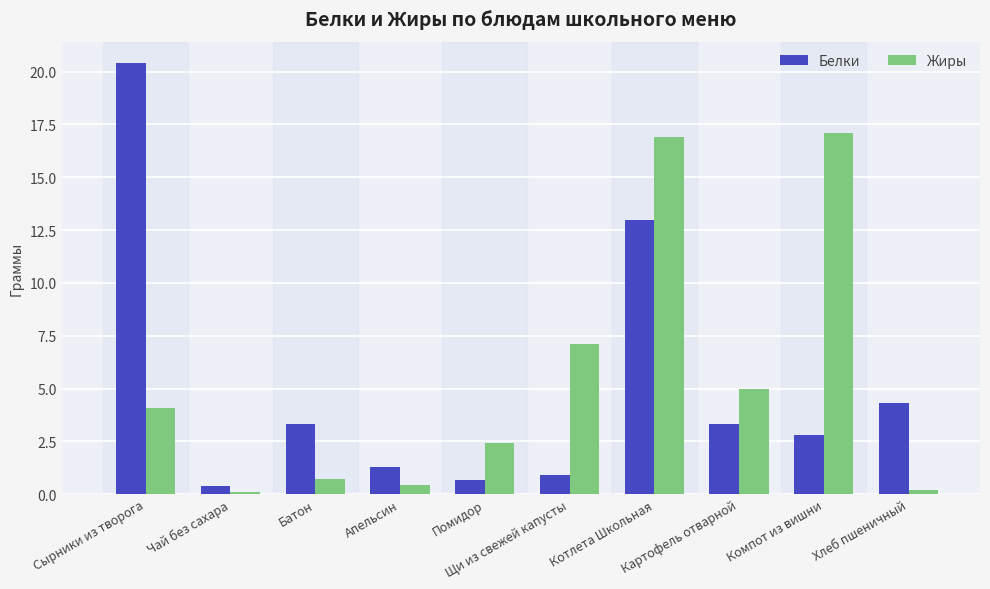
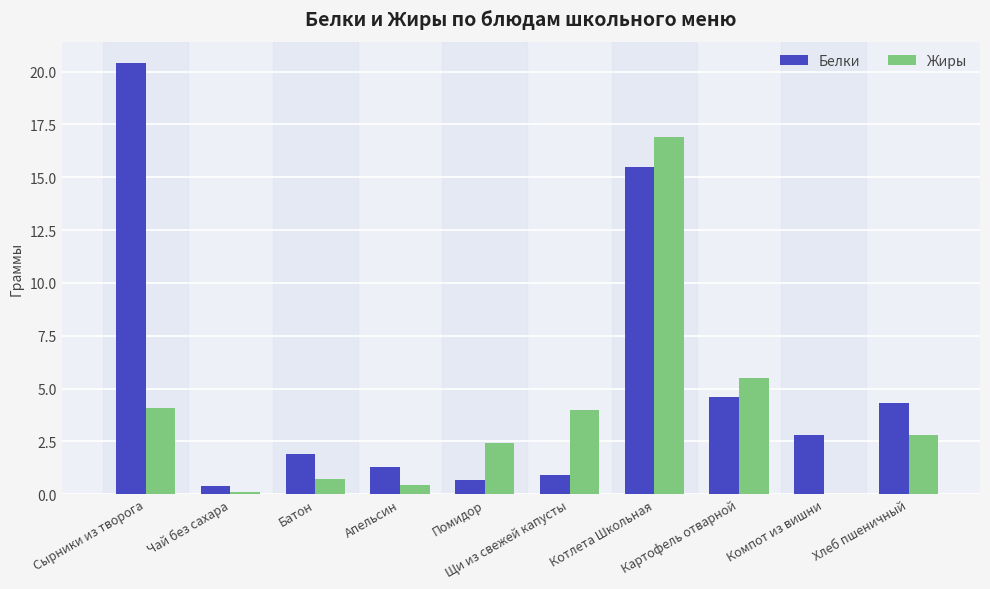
Белки, Батон: 3.3 -> 1.9
Жиры, Щи из свежей капусты: 7.1 -> 4.0
Белки, Котлета Школьная: 13.0 -> 15.5
Белки, Картофель отварной: 3.3 -> 4.6
Жиры, Картофель отварной: 5.0 -> 5.5
Жиры, Компот из вишни: 17.1 -> 0.0
Жиры, Хлеб пшеничный: 0.2 -> 2.8
